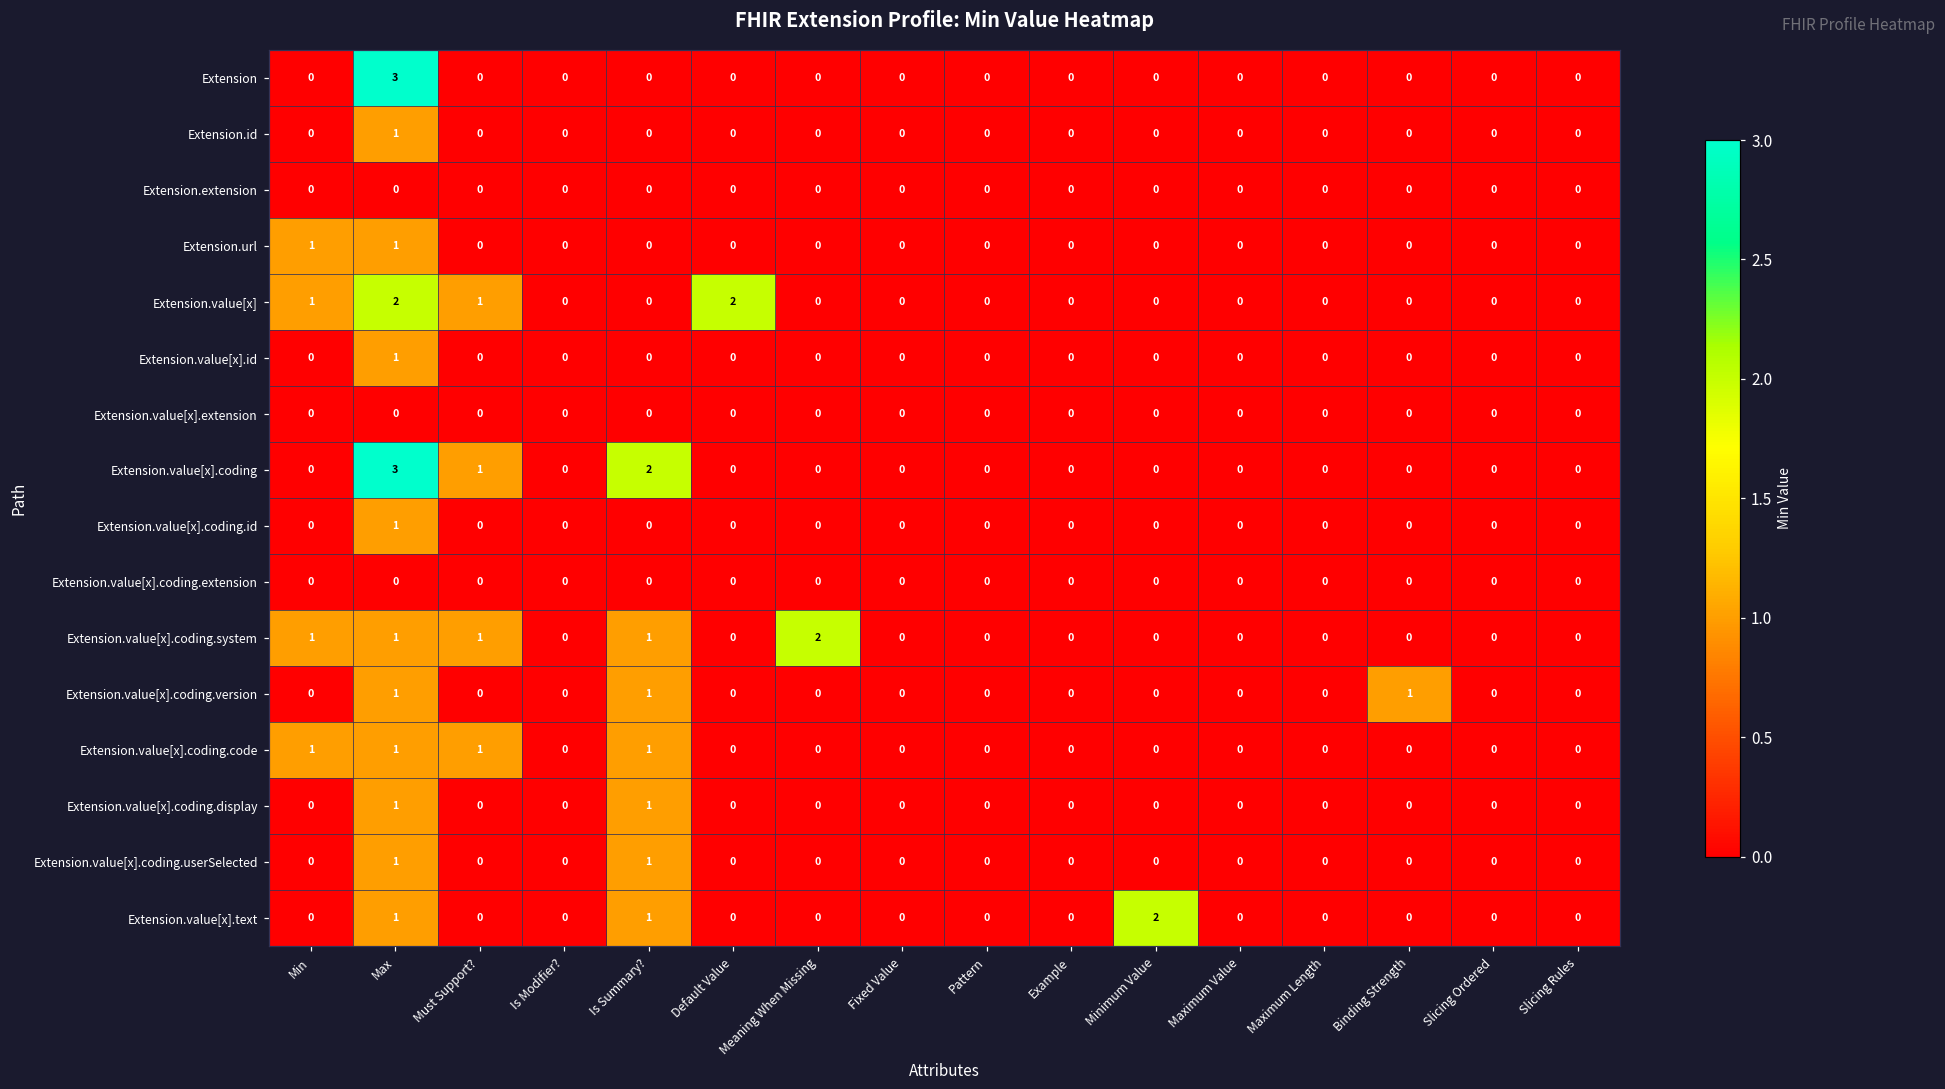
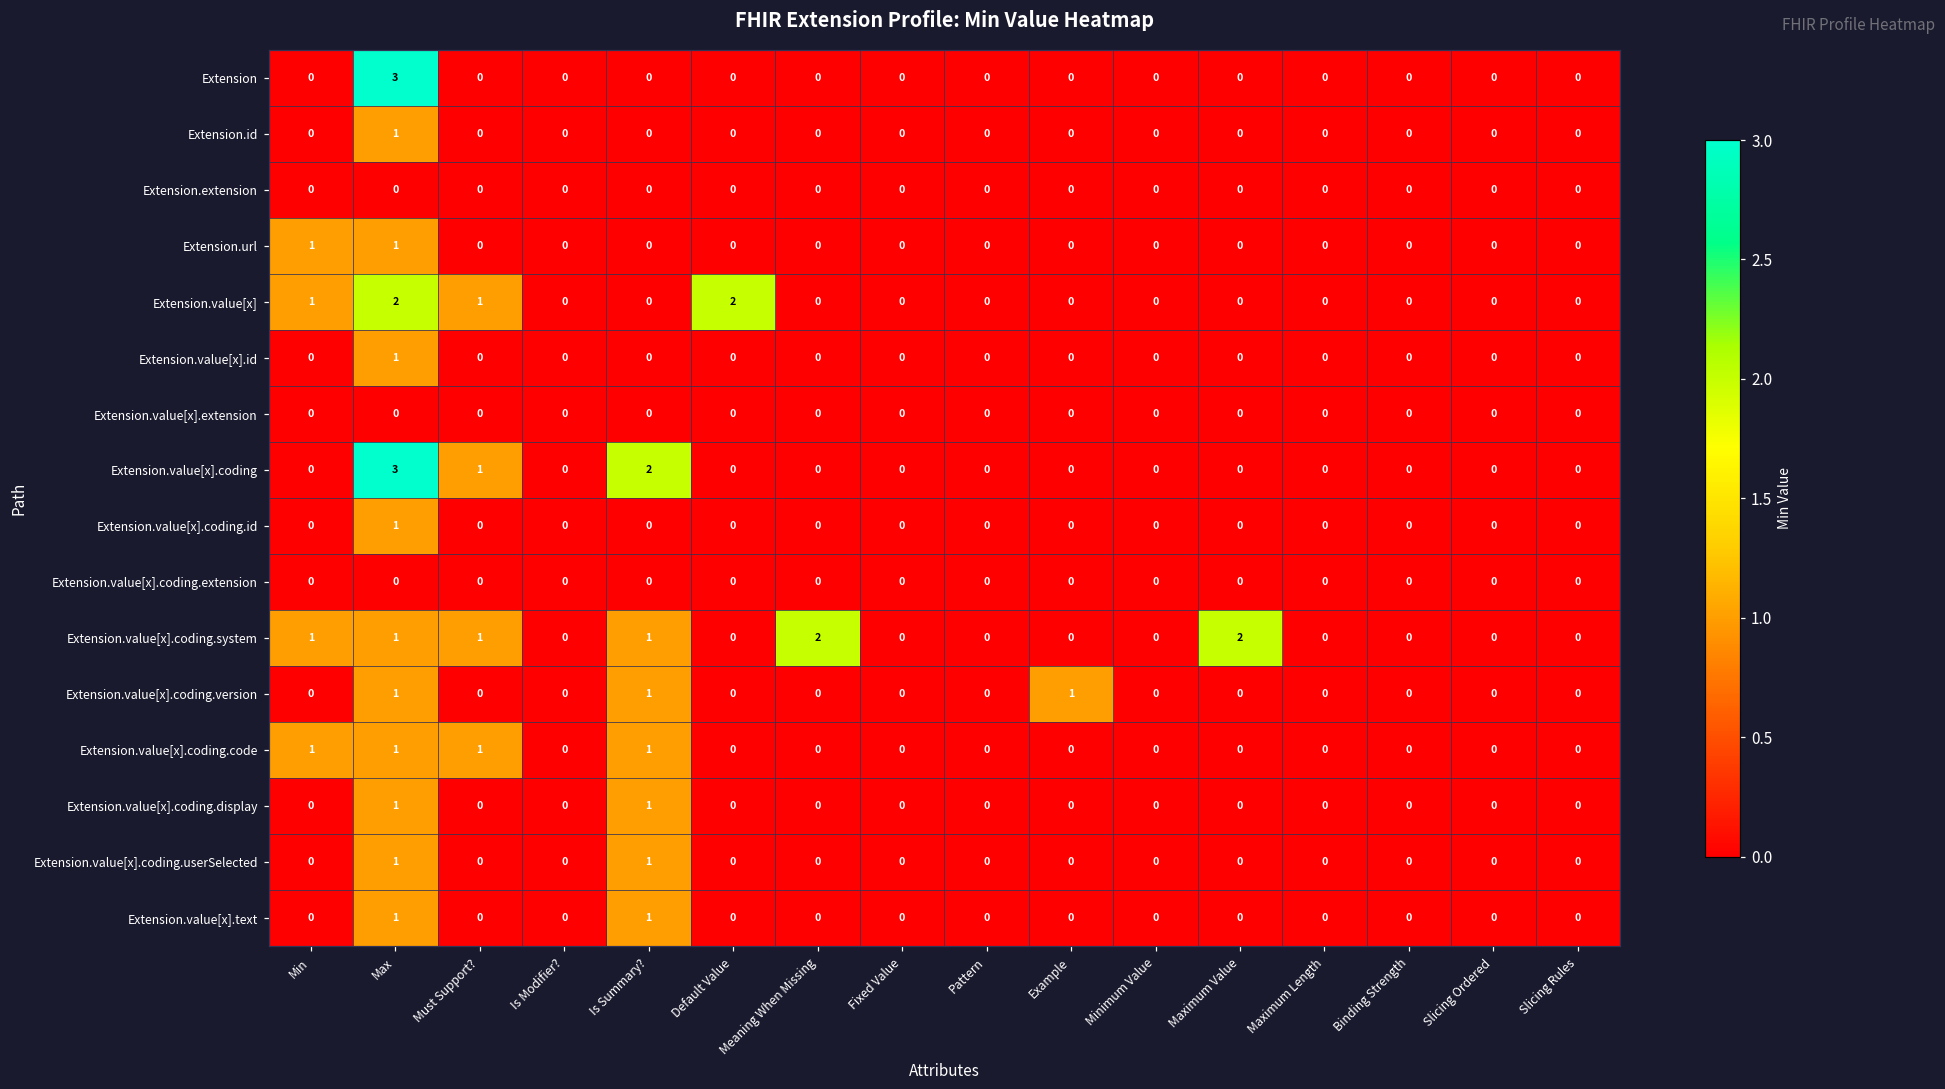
Extension.value[x].coding.system, Maximum Value: 0 -> 2
Extension.value[x].coding.version, Example: 0 -> 1
Extension.value[x].coding.version, Binding Strength: 1 -> 0
Extension.value[x].text, Minimum Value: 2 -> 0
